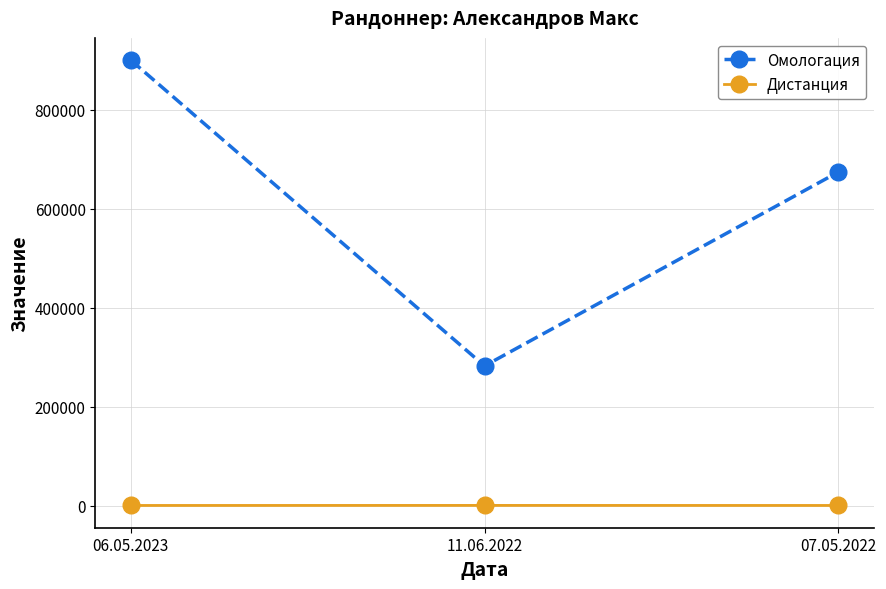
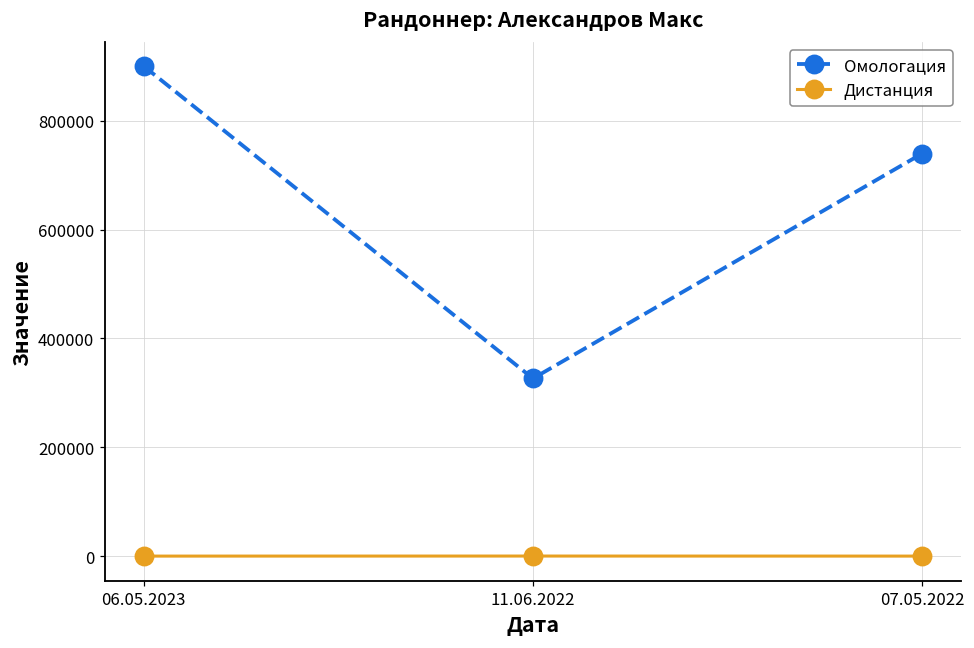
Омологация, 11.06.2022: 280000 -> 330000
Омологация, 07.05.2022: 670000 -> 740000
